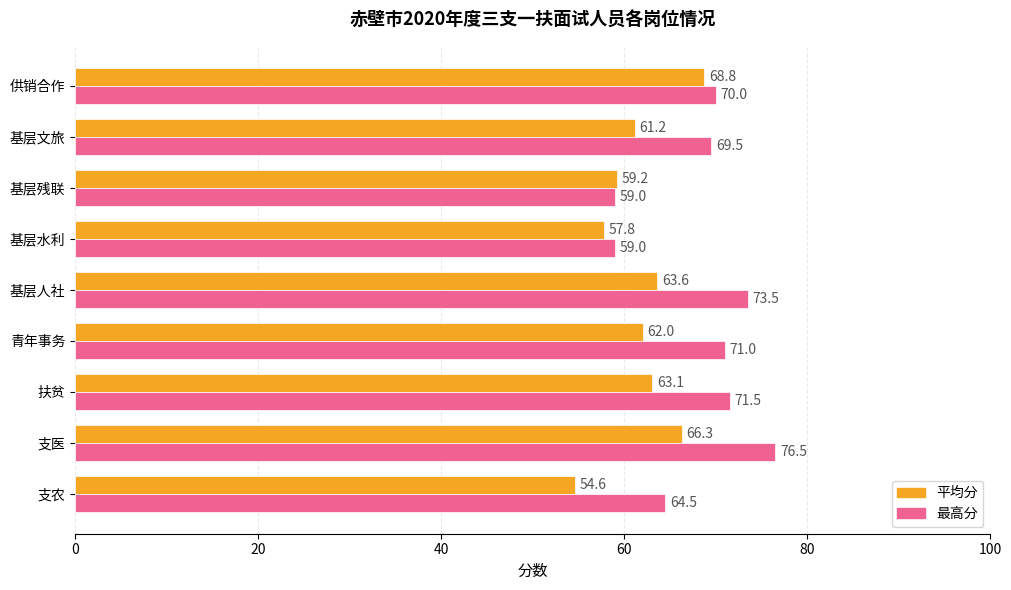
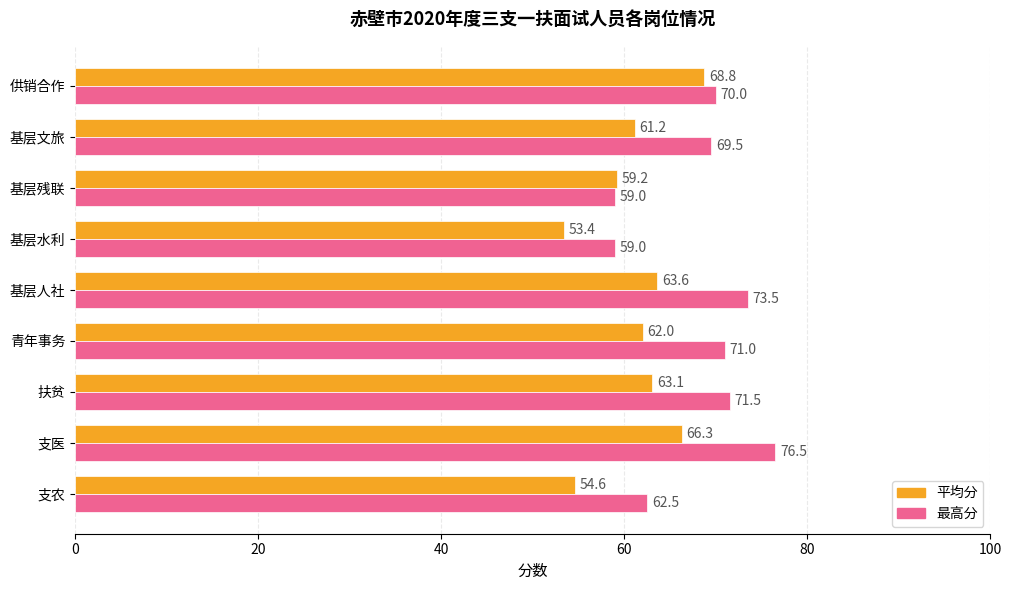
平均分, 基层水利: 57.8 -> 53.4
最高分, 支农: 64.5 -> 62.5
